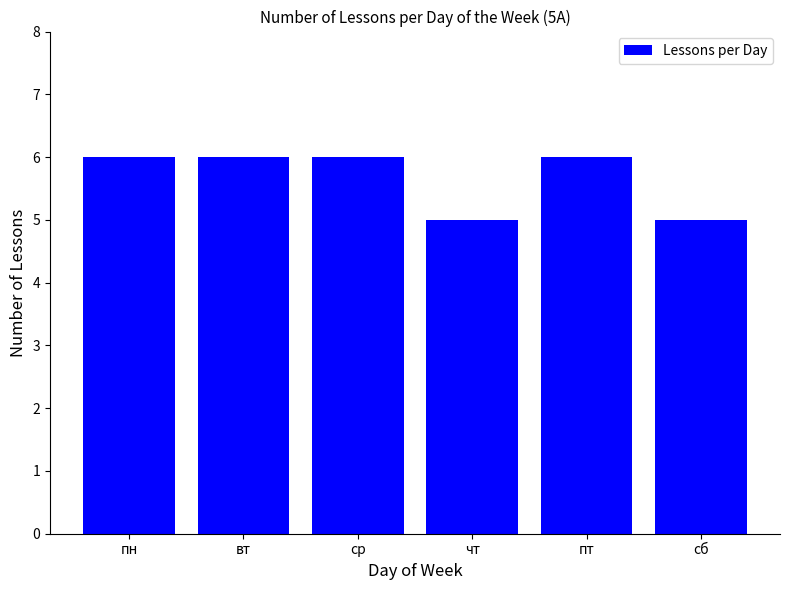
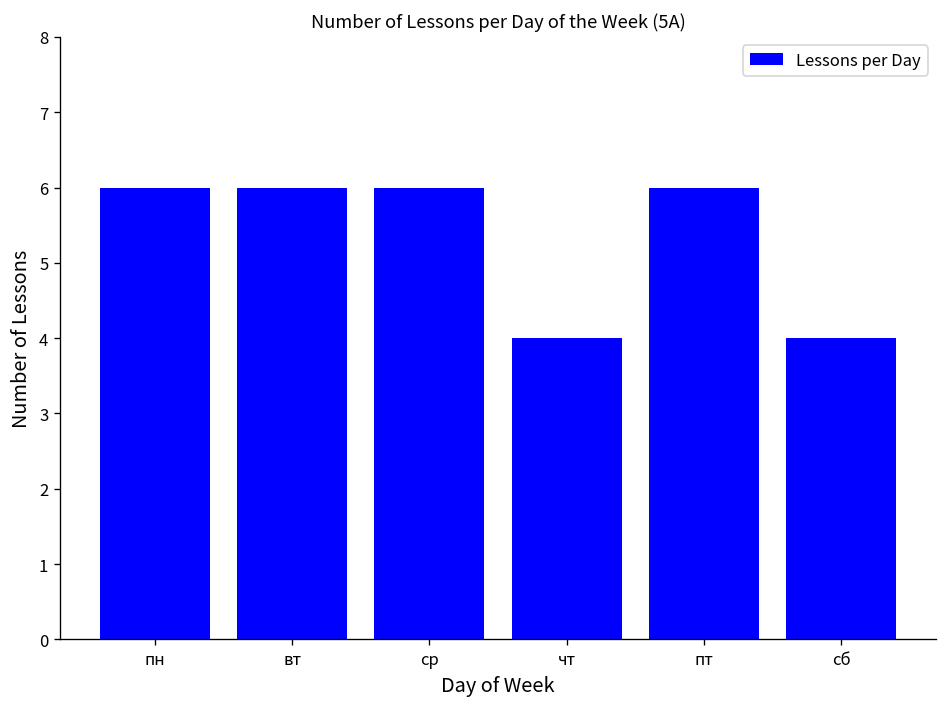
чт: 5 -> 4
сб: 5 -> 4
